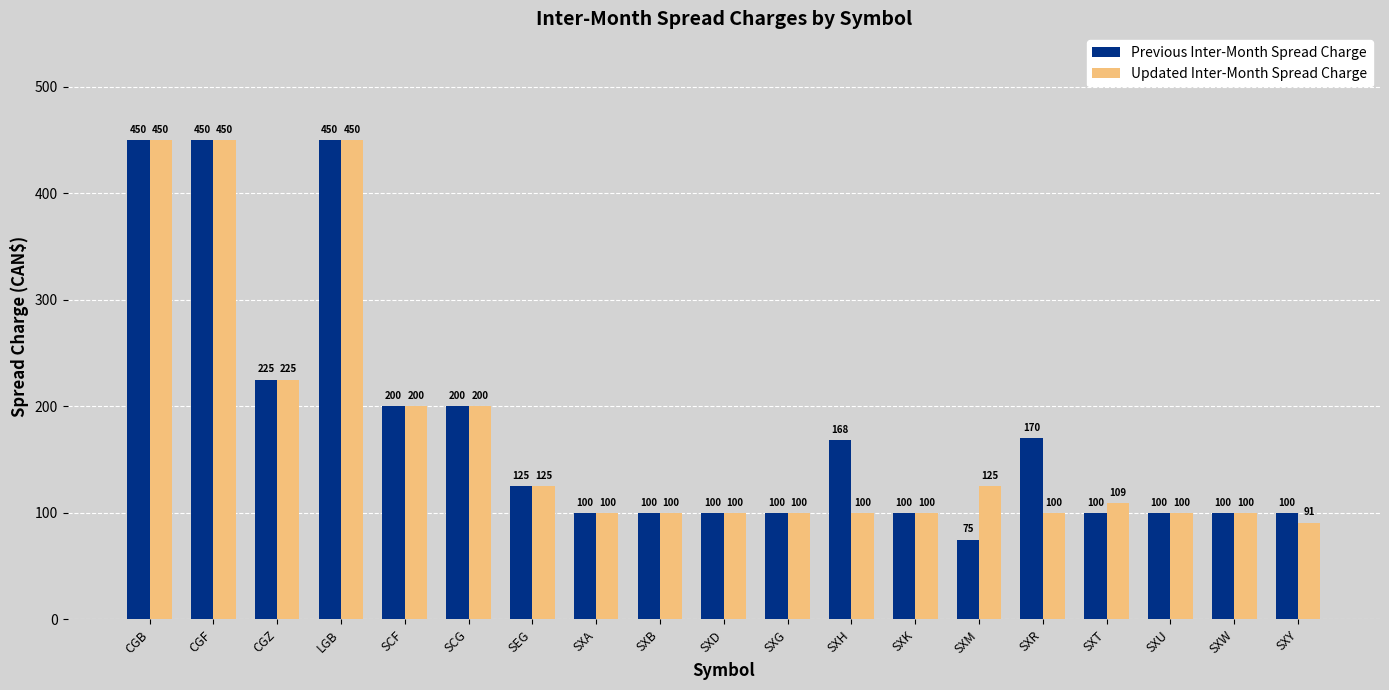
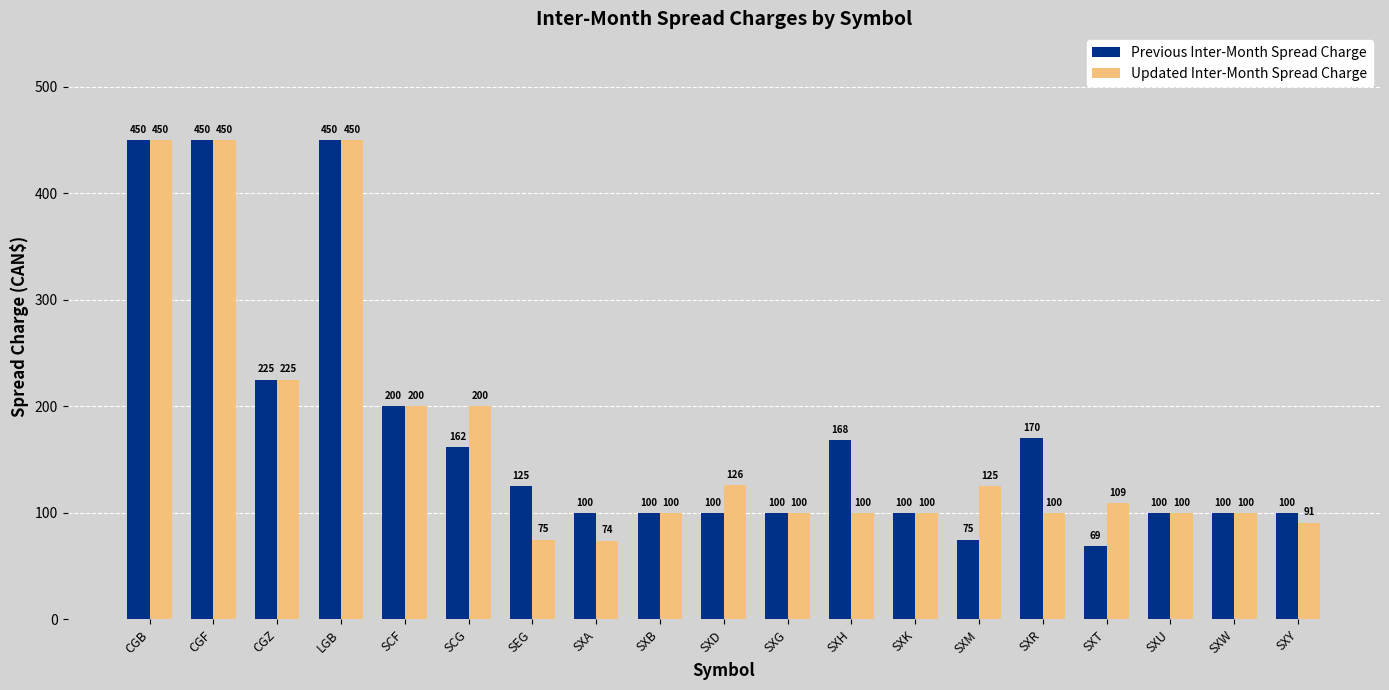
Previous Inter-Month Spread Charge, SCG: 200 -> 162
Updated Inter-Month Spread Charge, SEG: 125 -> 75
Updated Inter-Month Spread Charge, SXA: 100 -> 74
Updated Inter-Month Spread Charge, SXD: 100 -> 126
Previous Inter-Month Spread Charge, SXT: 100 -> 69
